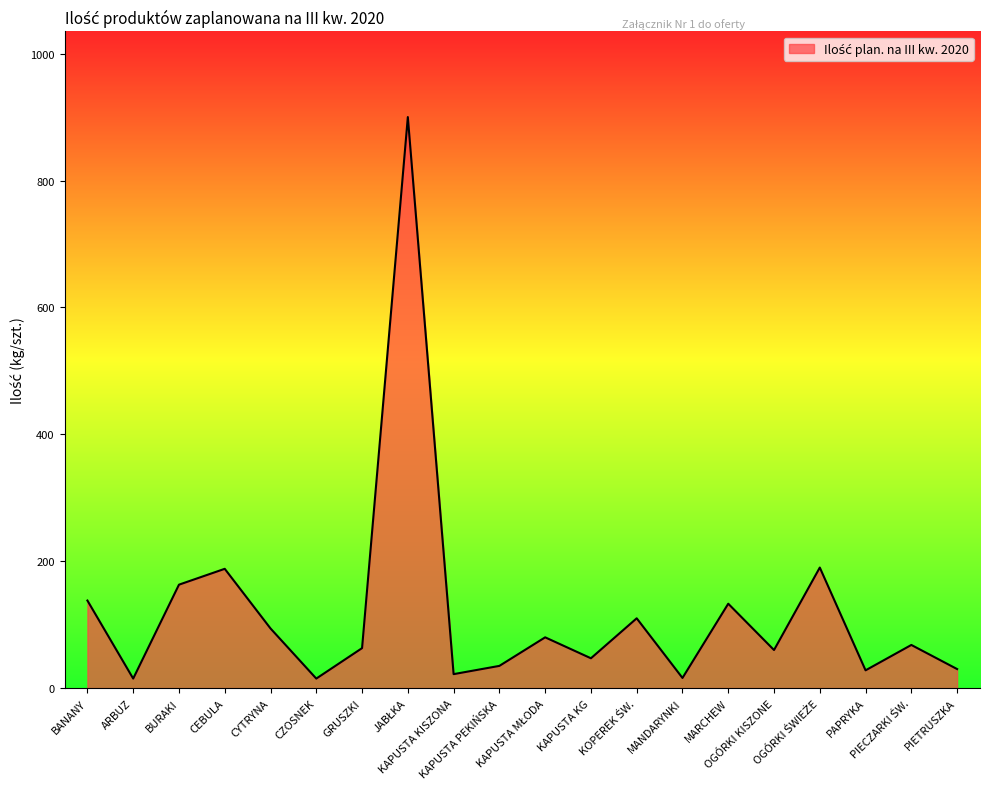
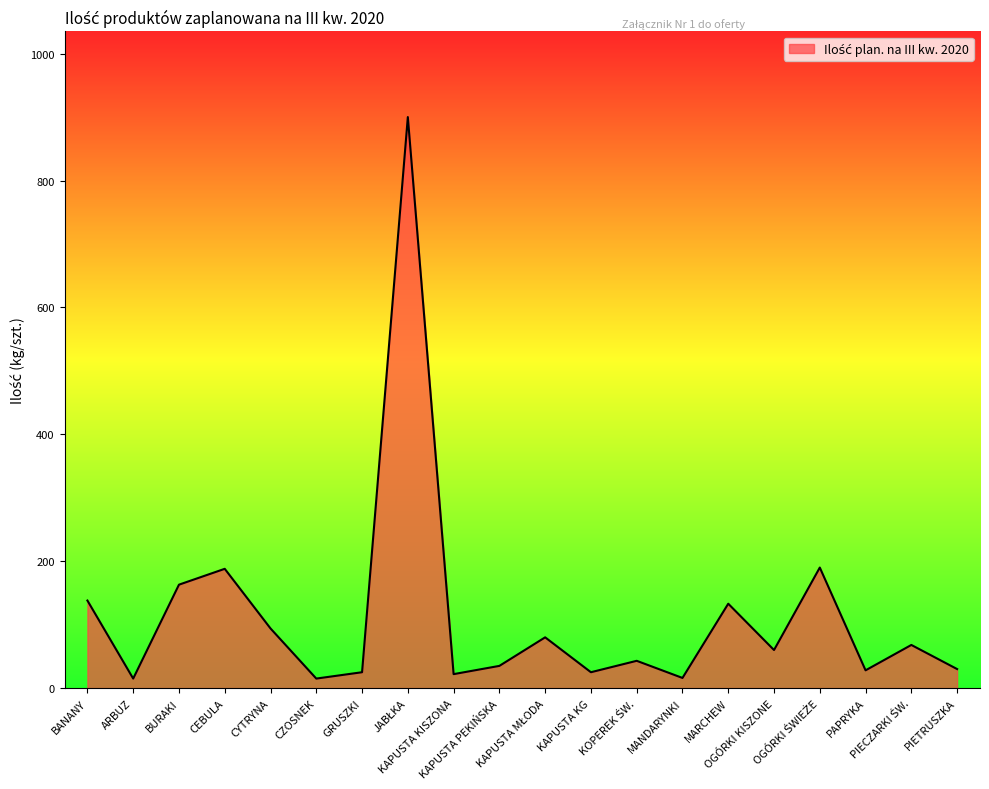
GRUSZKI: 60 -> 30
KAPUSTA KG: 50 -> 30
KOPEREK ŚW.: 110 -> 40
